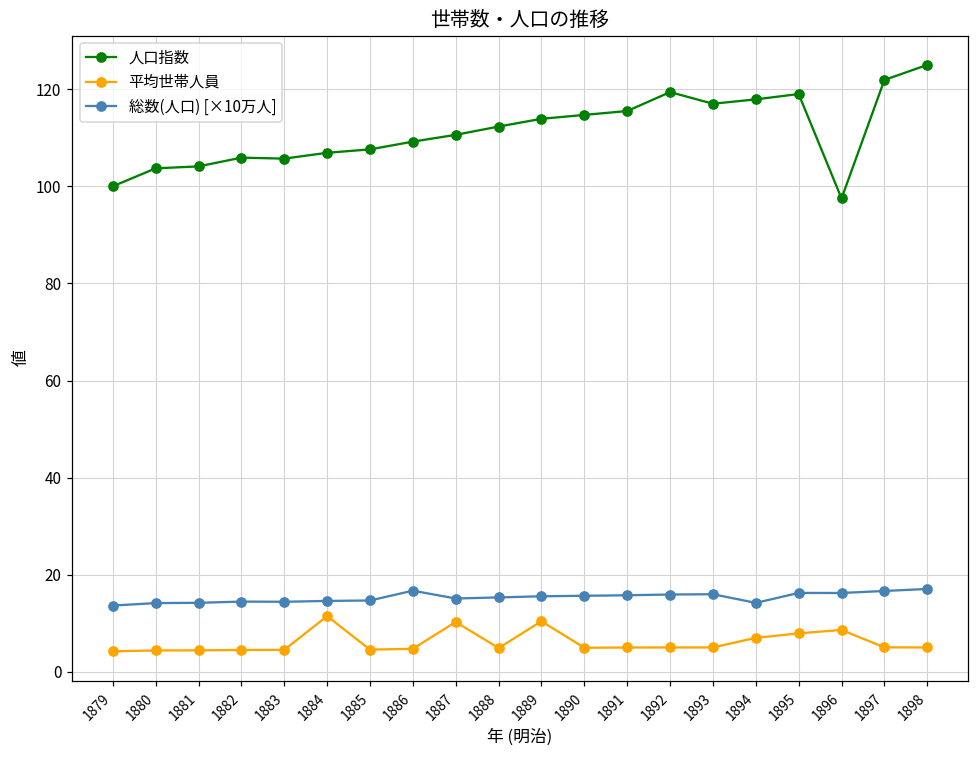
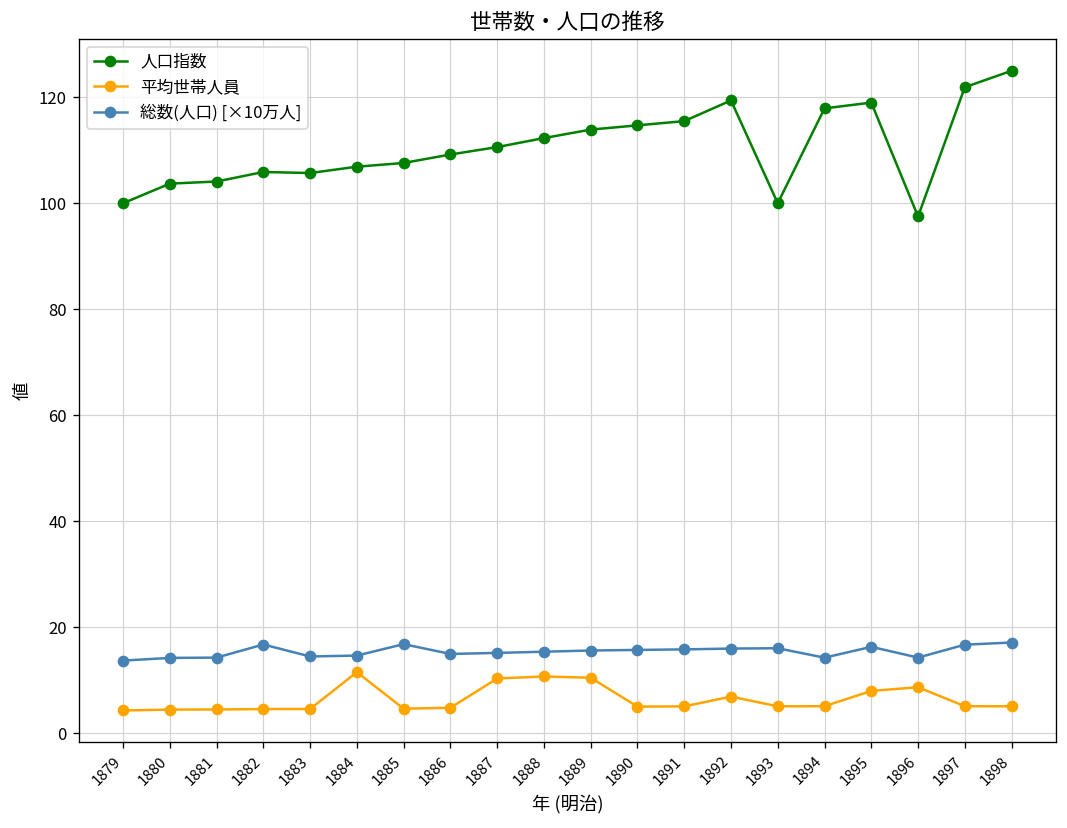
総数(人口) [×10万人], 1882: 14 -> 17
総数(人口) [×10万人], 1885: 15 -> 17
総数(人口) [×10万人], 1886: 17 -> 15
平均世帯人員, 1888: 5 -> 11
平均世帯人員, 1892: 5 -> 7
人口指数, 1893: 117 -> 100
平均世帯人員, 1894: 7 -> 5
総数(人口) [×10万人], 1896: 16 -> 14
